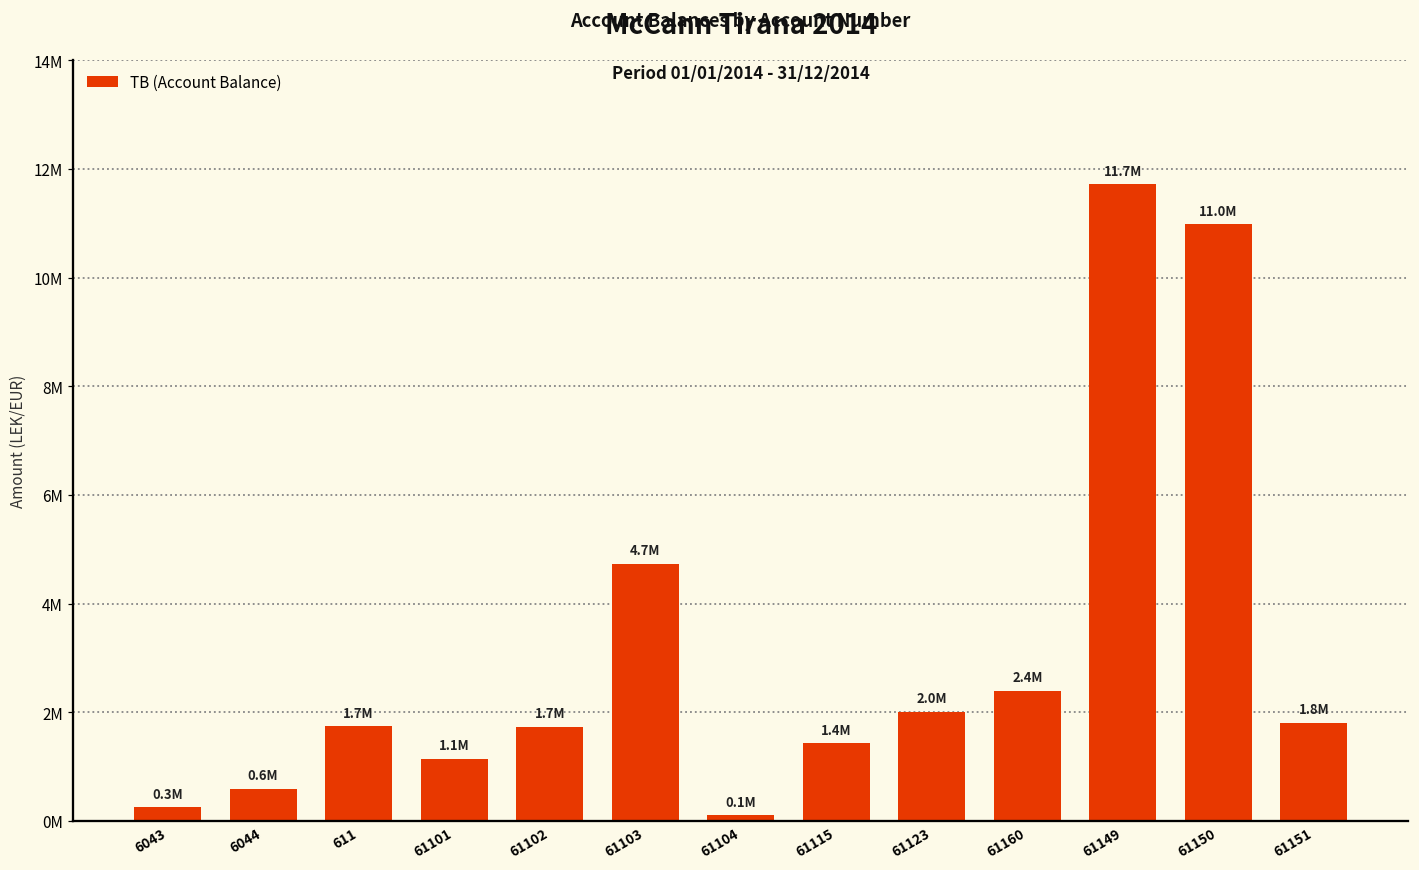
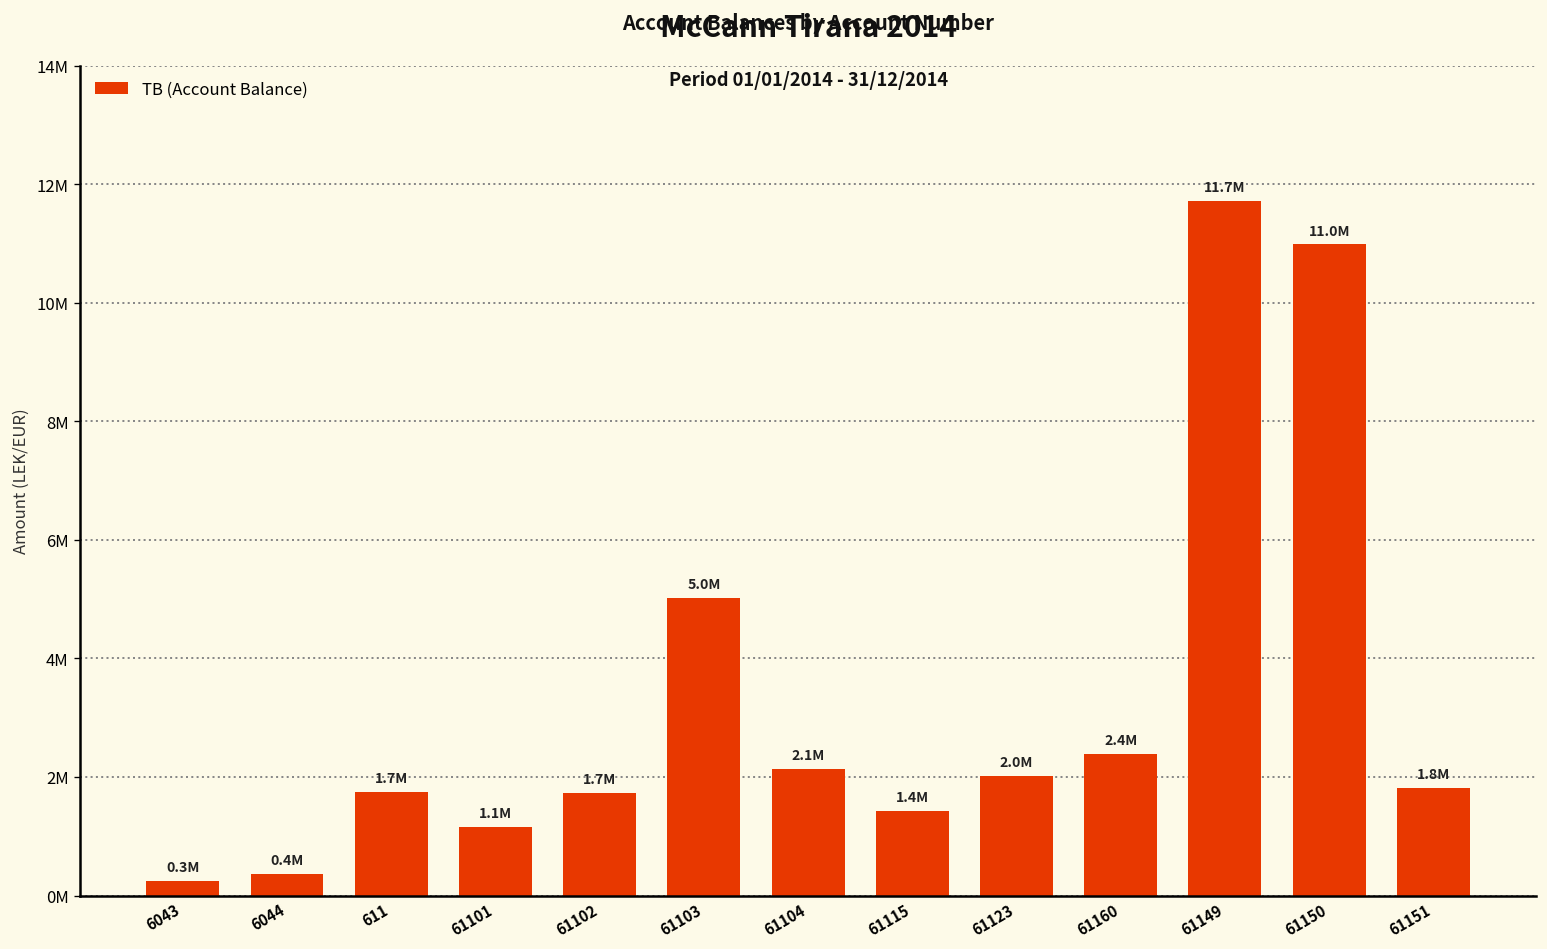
6044: 0.6M -> 0.4M
61103: 4.7M -> 5.0M
61104: 0.1M -> 2.1M
